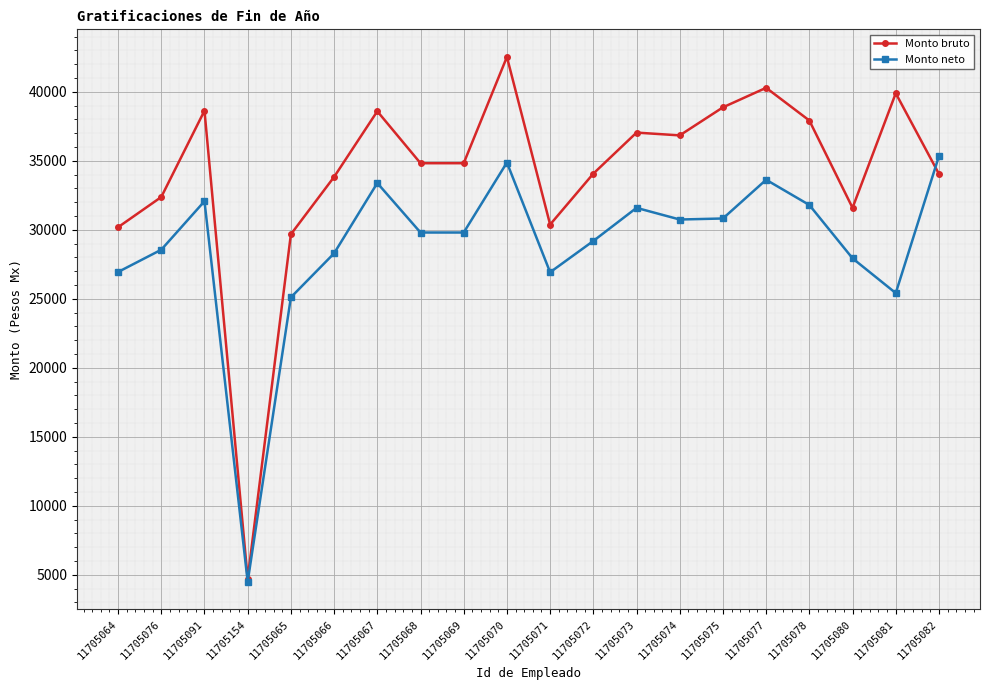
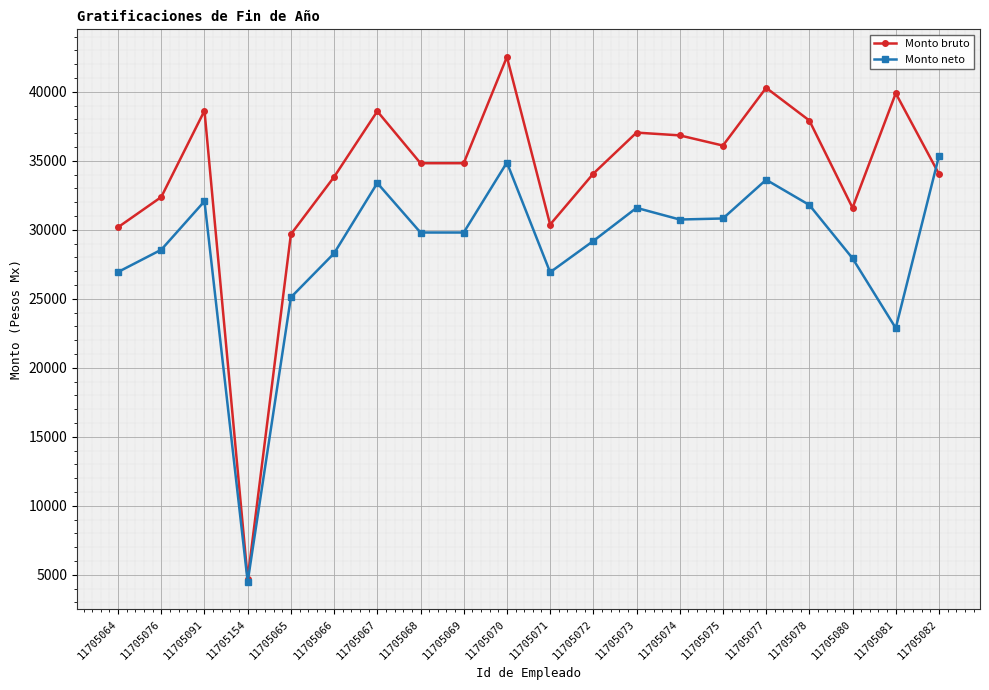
Monto bruto, 11705075: 38900 -> 36100
Monto neto, 11705081: 25400 -> 22900
